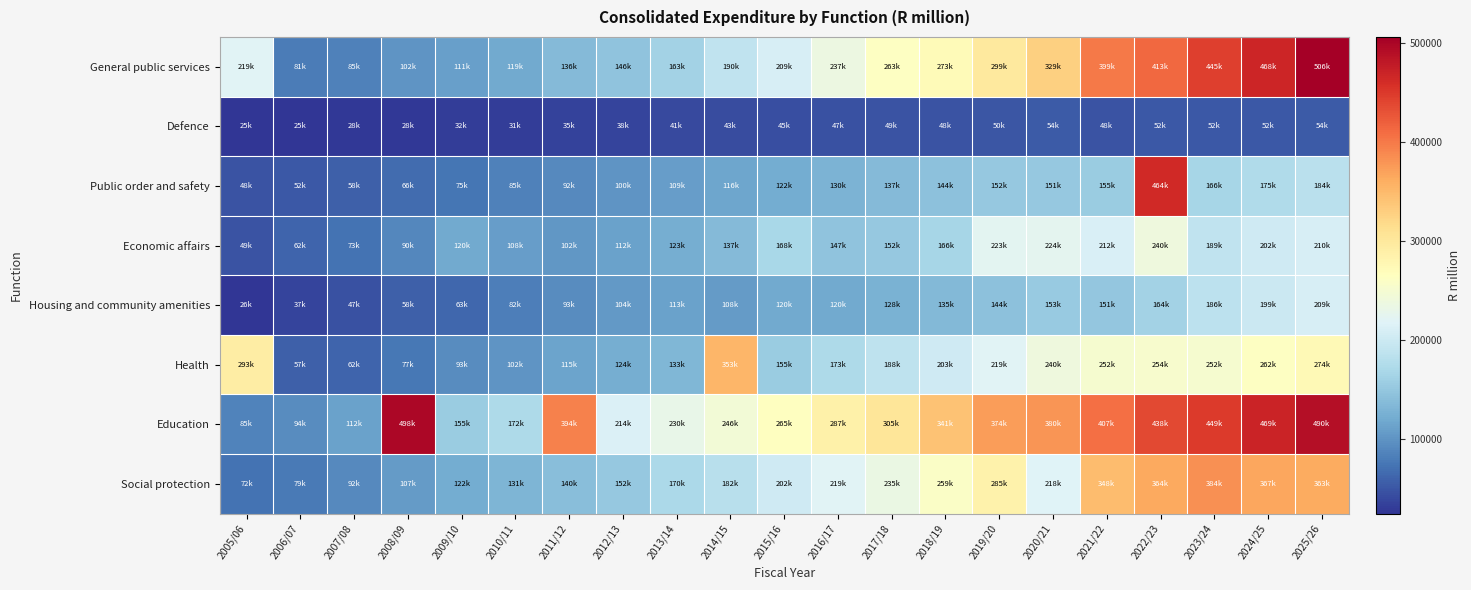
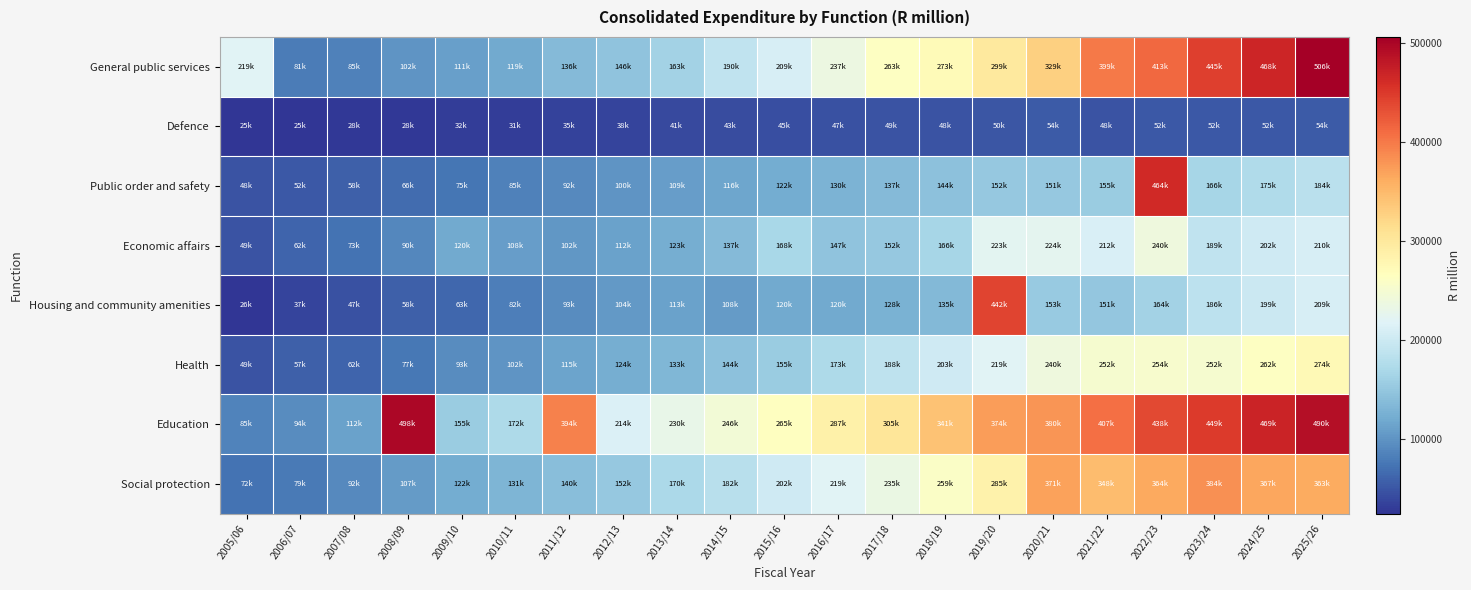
Housing and community amenities, 2019/20: 144k -> 442k
Health, 2005/06: 293k -> 49k
Health, 2014/15: 353k -> 144k
Social protection, 2020/21: 218k -> 371k
